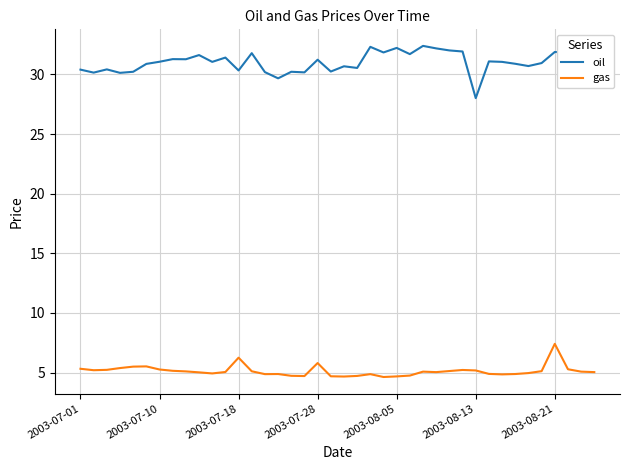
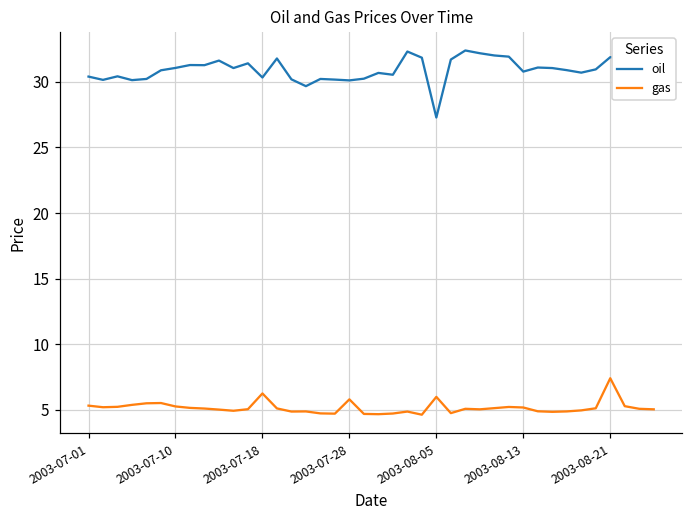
oil, 2003-07-28: 31.2 -> 30.1
oil, 2003-08-05: 32.2 -> 27.3
gas, 2003-08-05: 4.7 -> 6.0
oil, 2003-08-13: 28.0 -> 30.8
